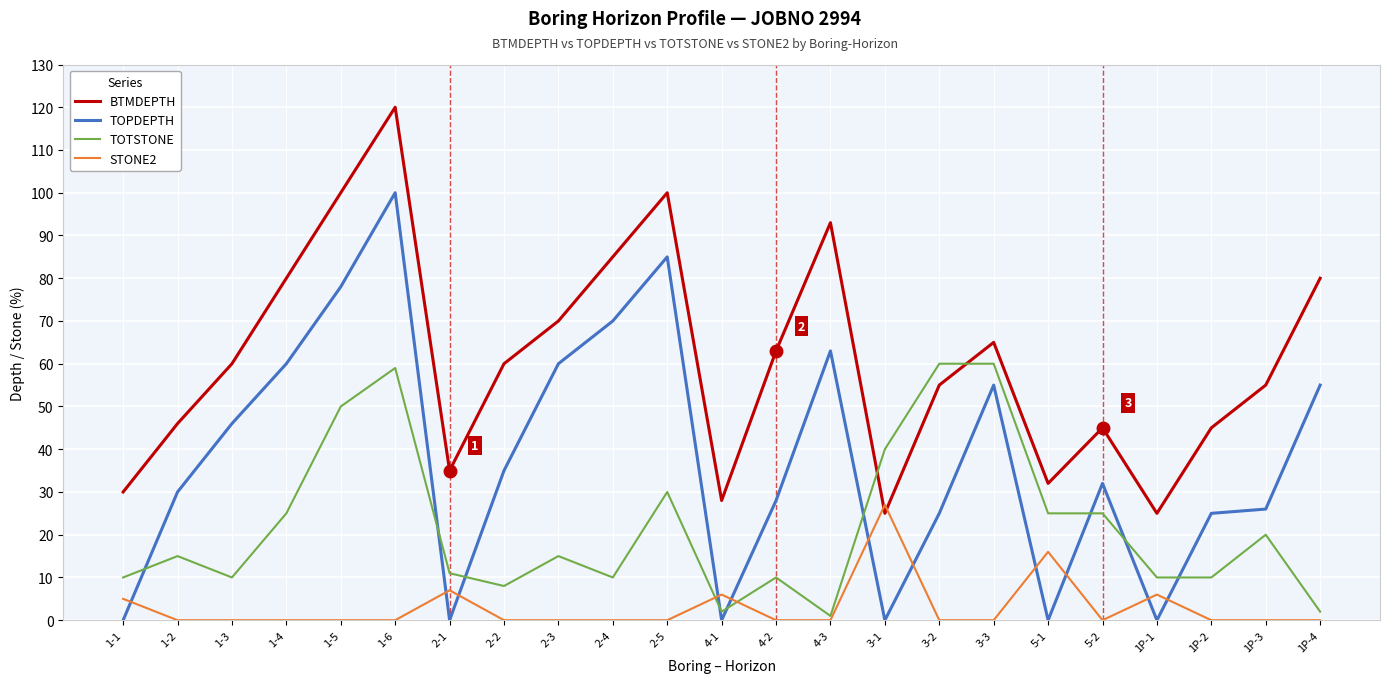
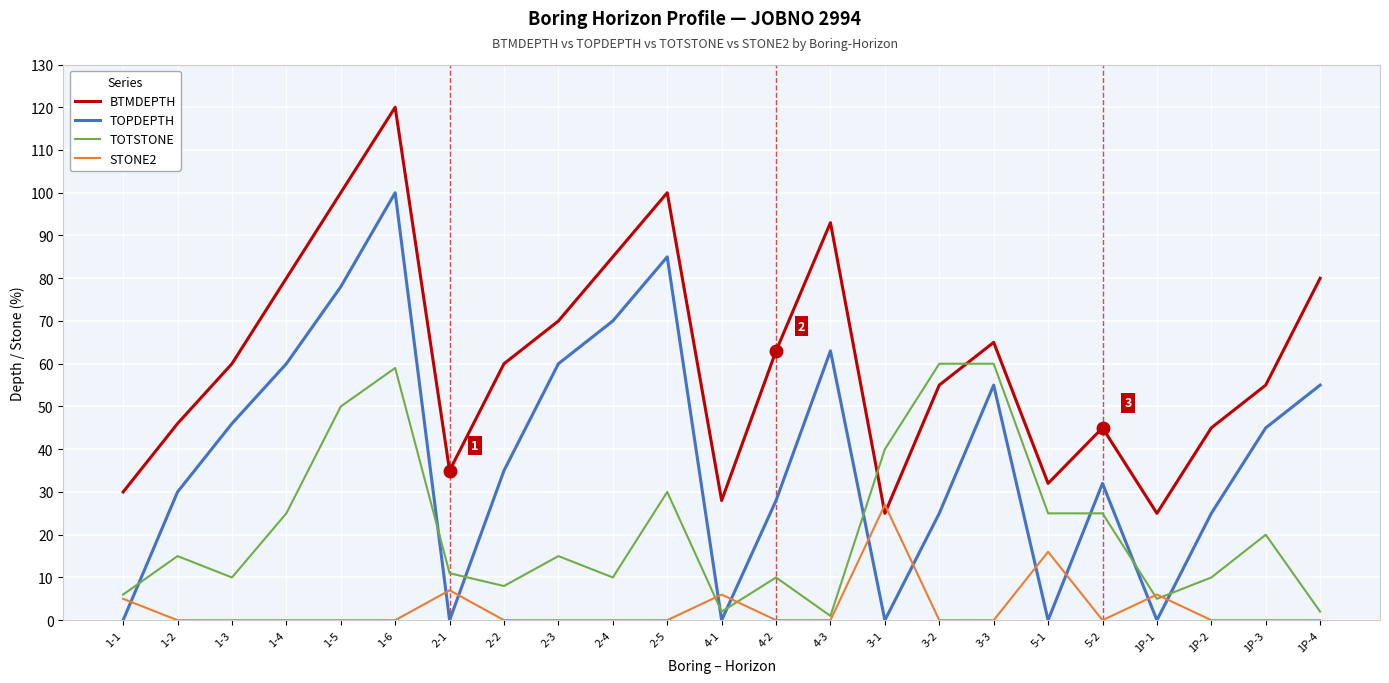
TOTSTONE, 1-1: 10 -> 6
TOTSTONE, 1P-1: 10 -> 5
TOPDEPTH, 1P-3: 26 -> 45
